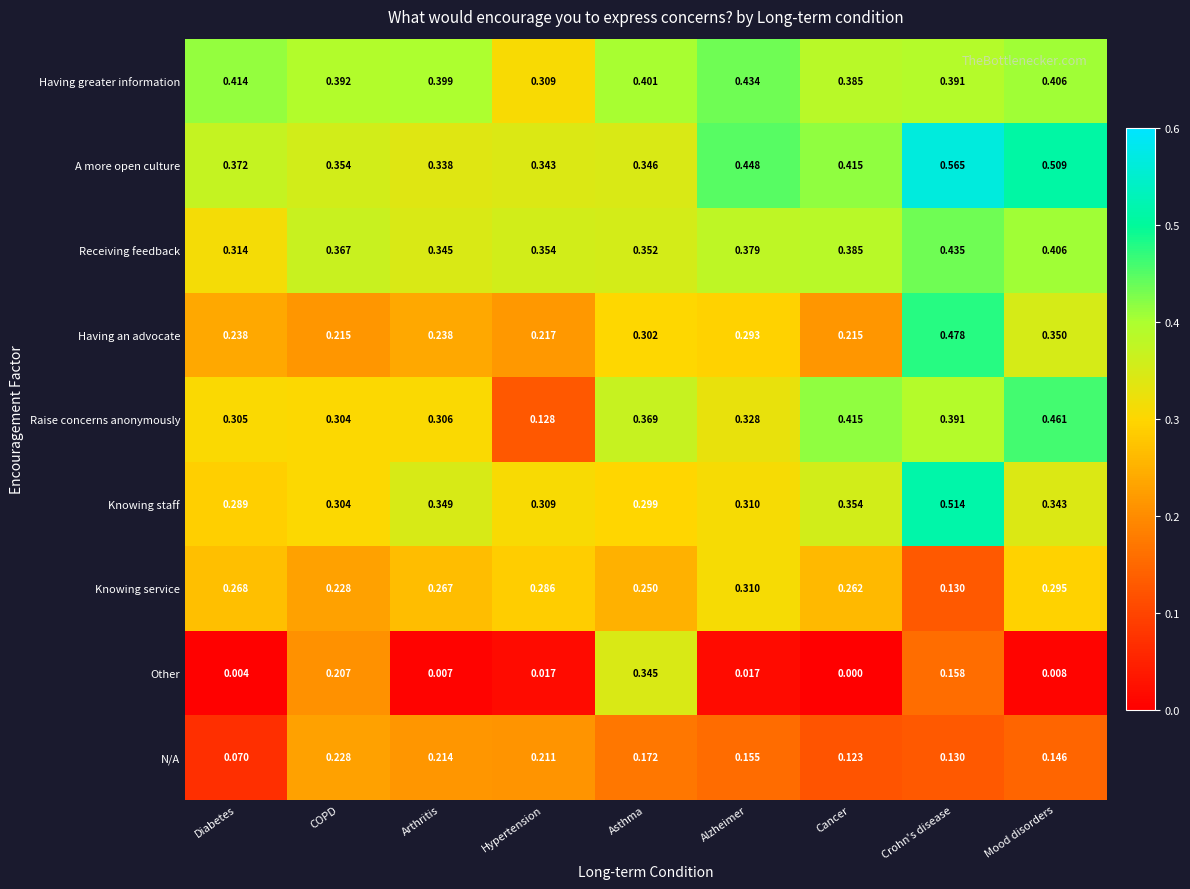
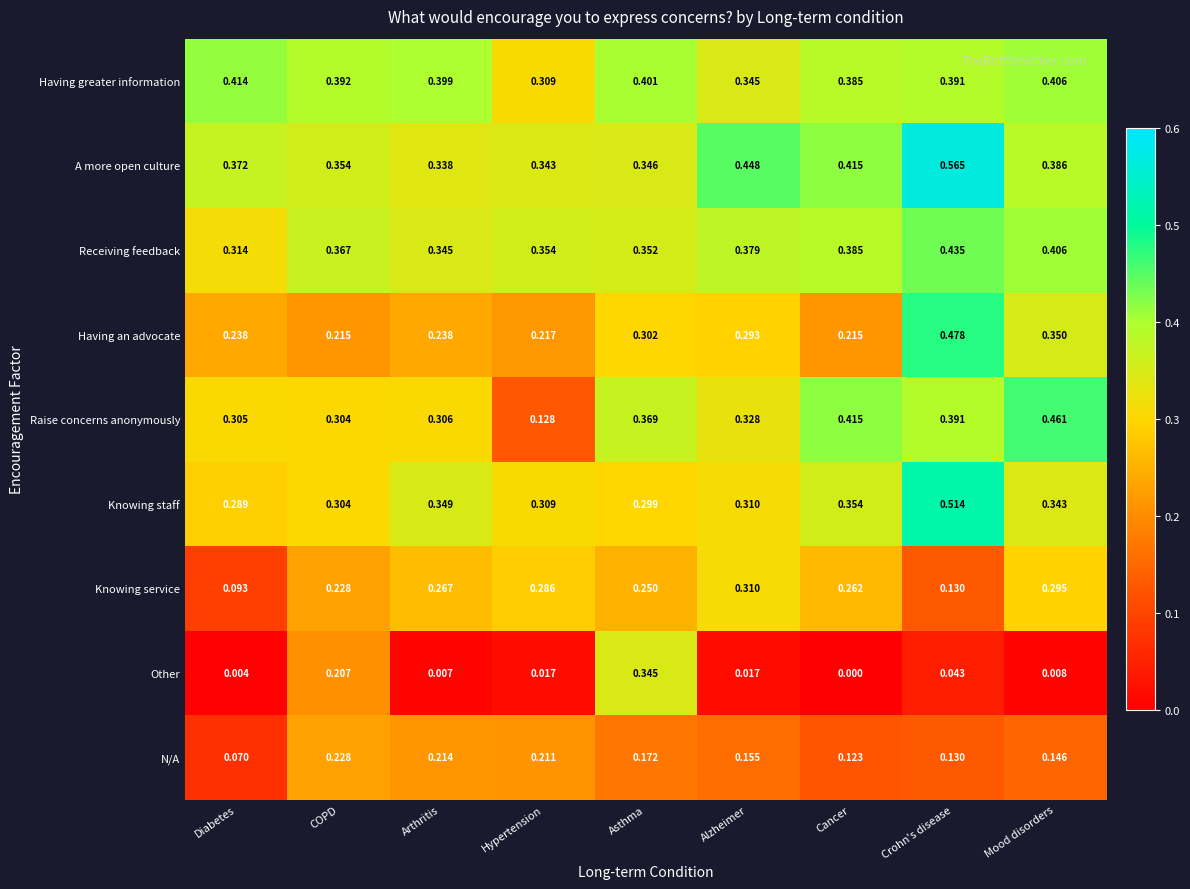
Having greater information, Alzheimer: 0.434 -> 0.345
A more open culture, Mood disorders: 0.509 -> 0.386
Knowing service, Diabetes: 0.268 -> 0.093
Other, Crohn's disease: 0.158 -> 0.043
